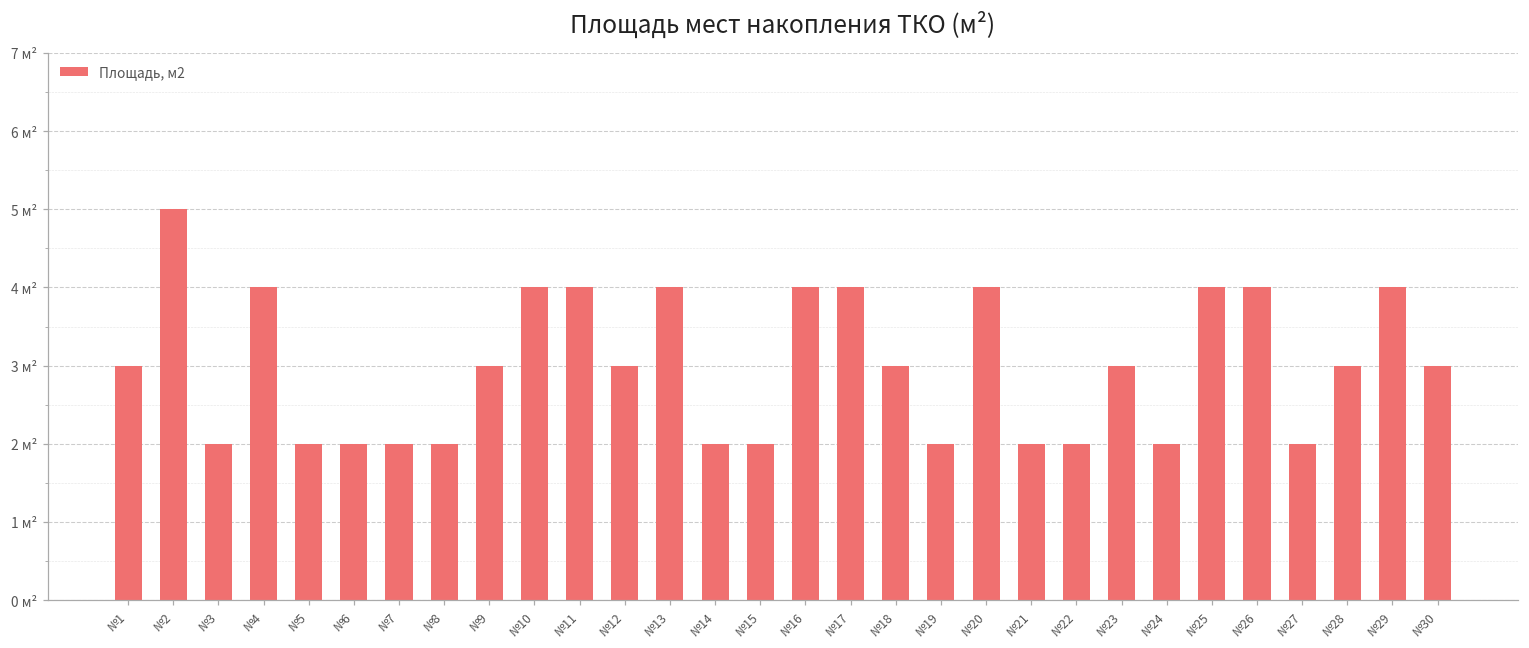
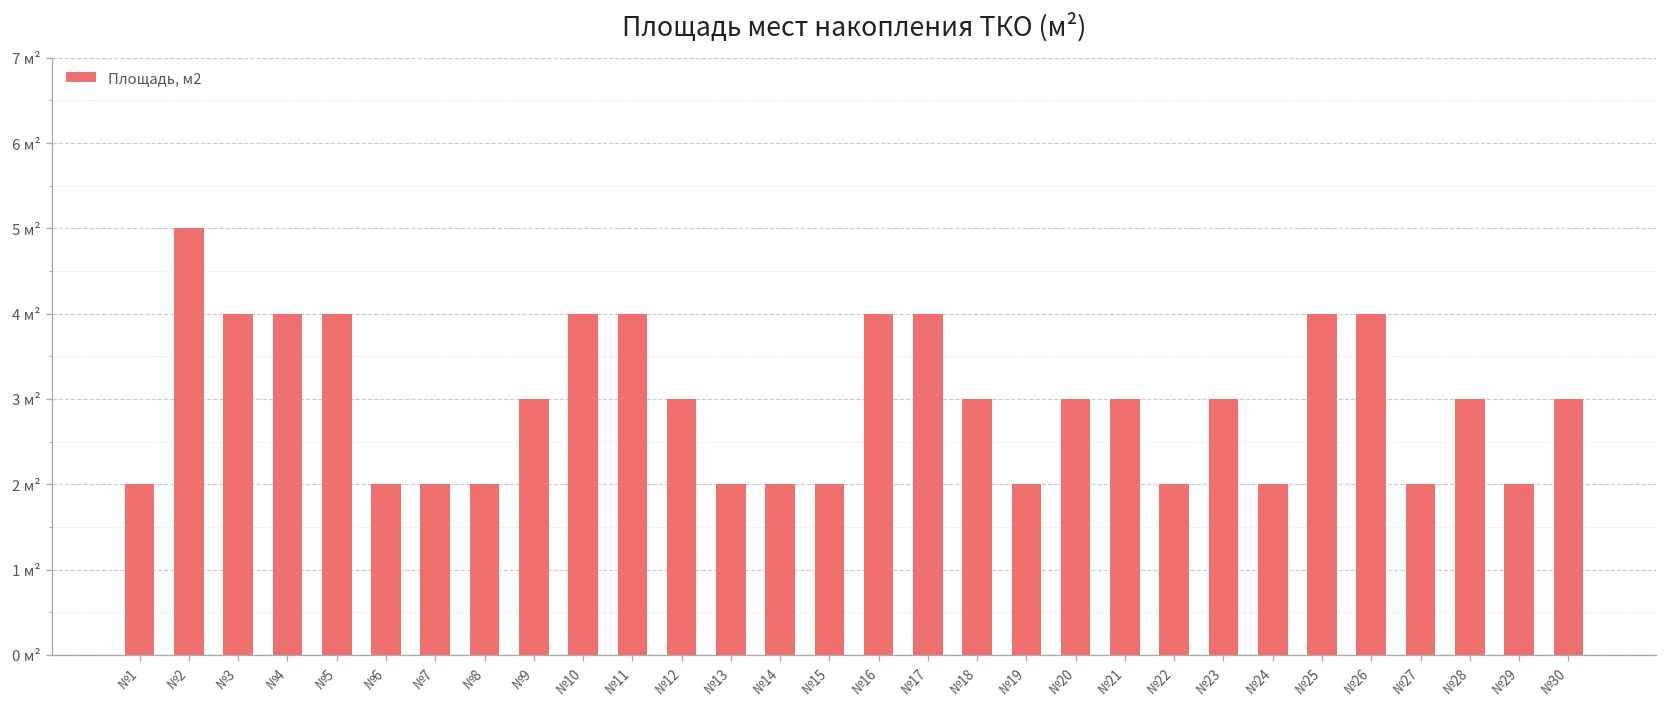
№1: 3 м² -> 2 м²
№3: 2 м² -> 4 м²
№5: 2 м² -> 4 м²
№13: 4 м² -> 2 м²
№20: 4 м² -> 3 м²
№21: 2 м² -> 3 м²
№29: 4 м² -> 2 м²
